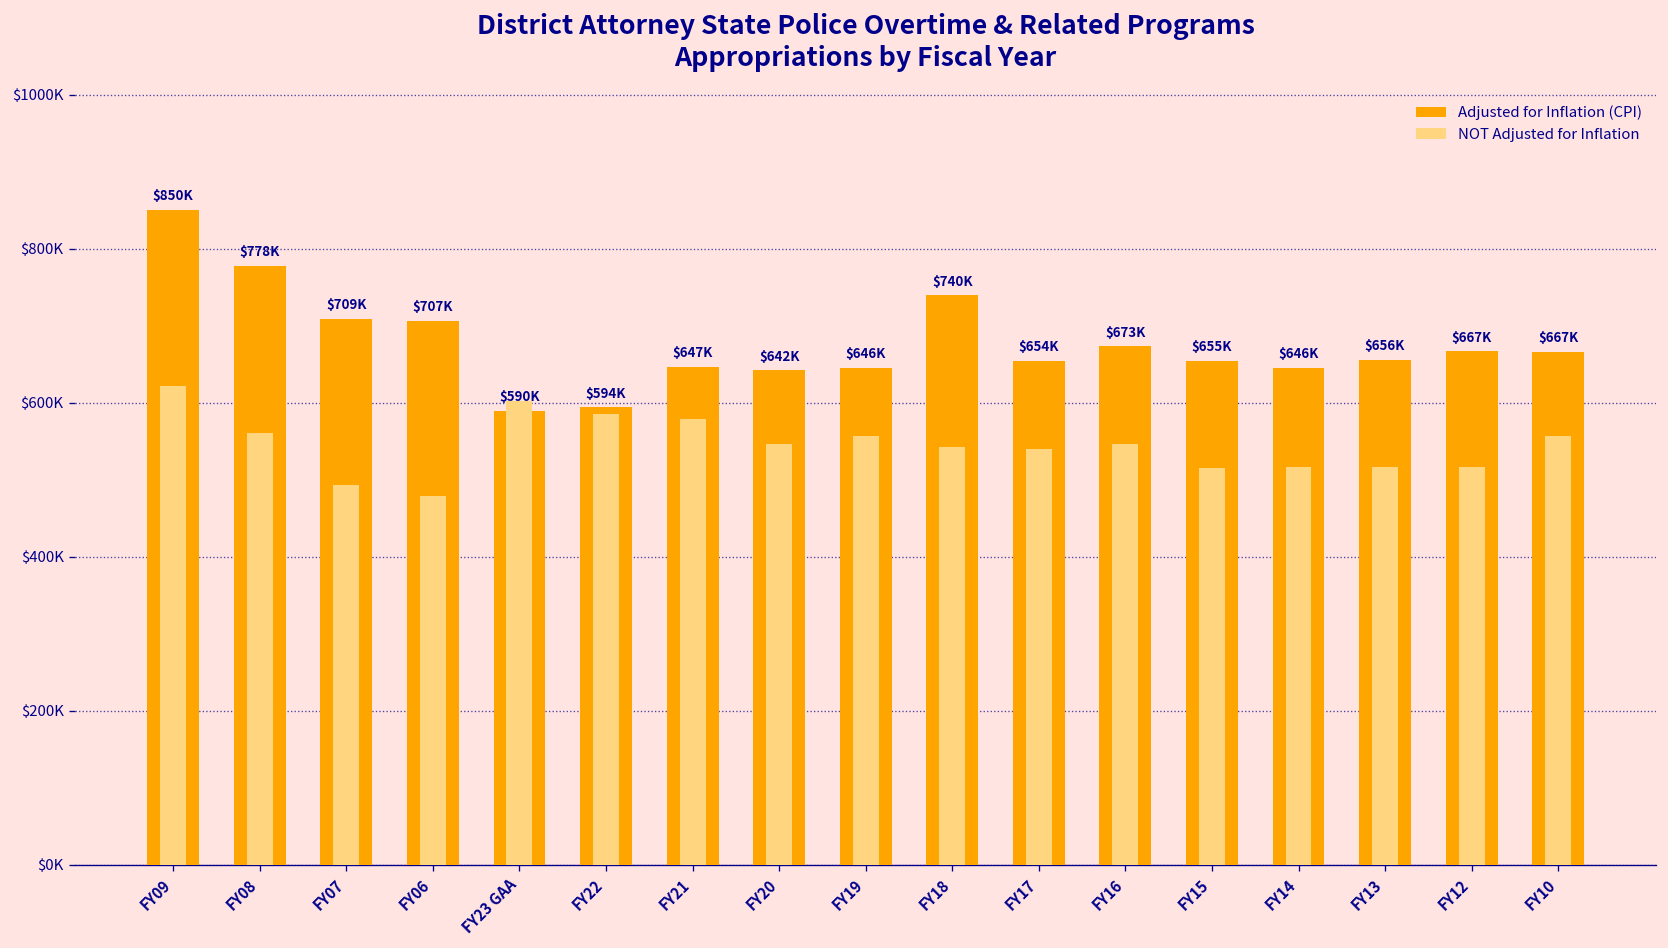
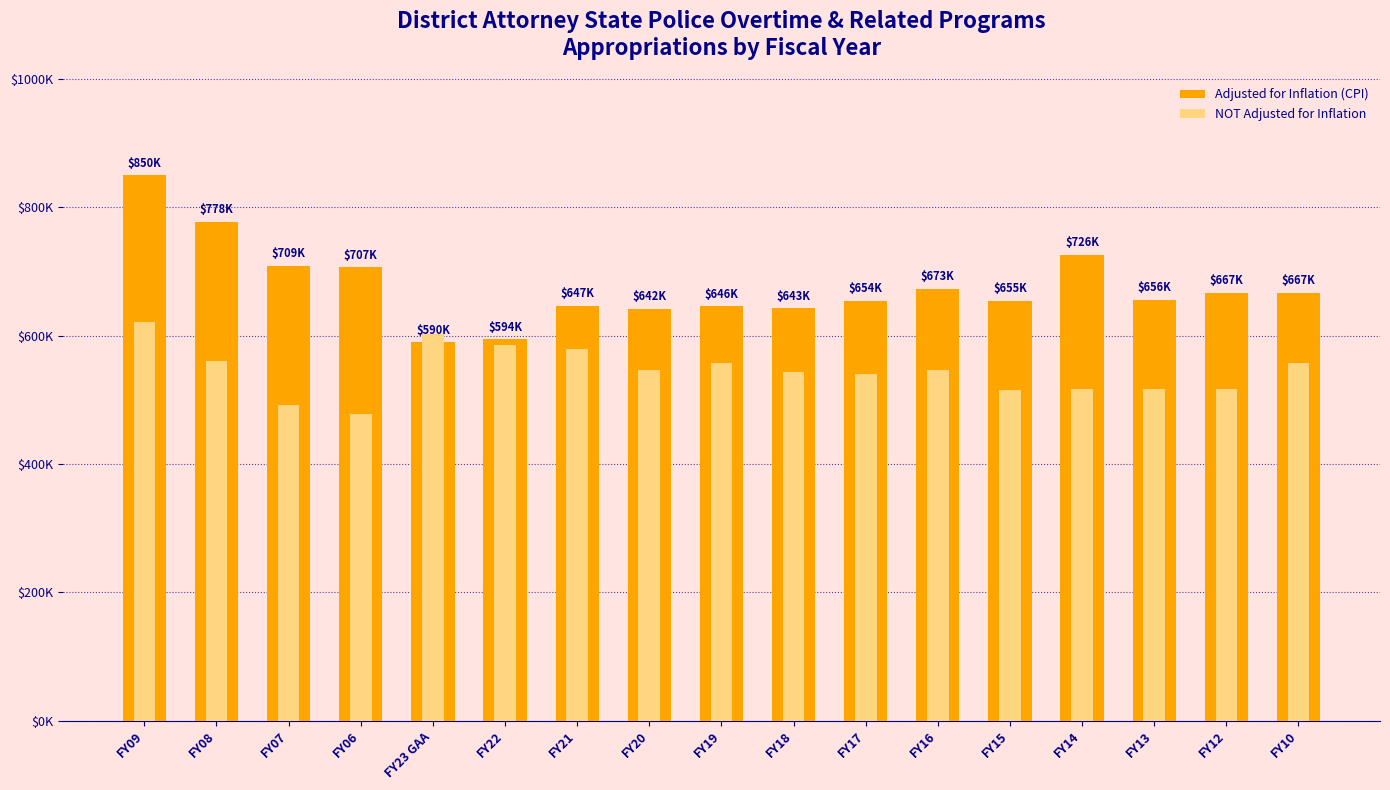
Adjusted for Inflation (CPI), FY18: $740K -> $643K
Adjusted for Inflation (CPI), FY14: $646K -> $726K
